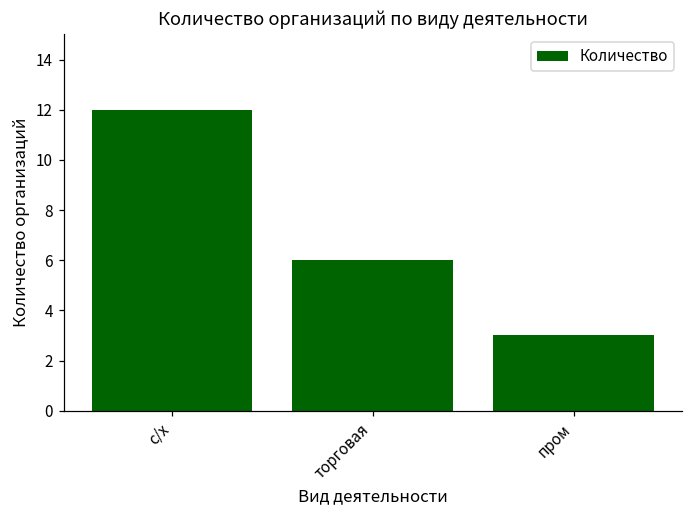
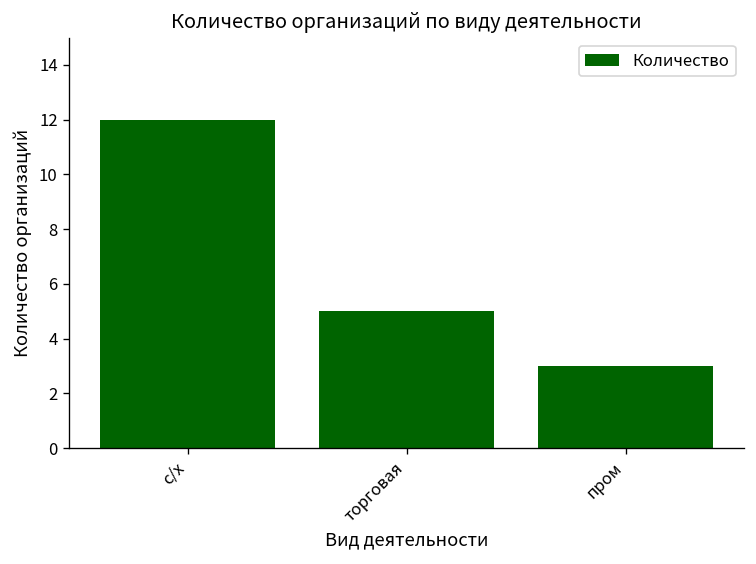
торговая: 6 -> 5
